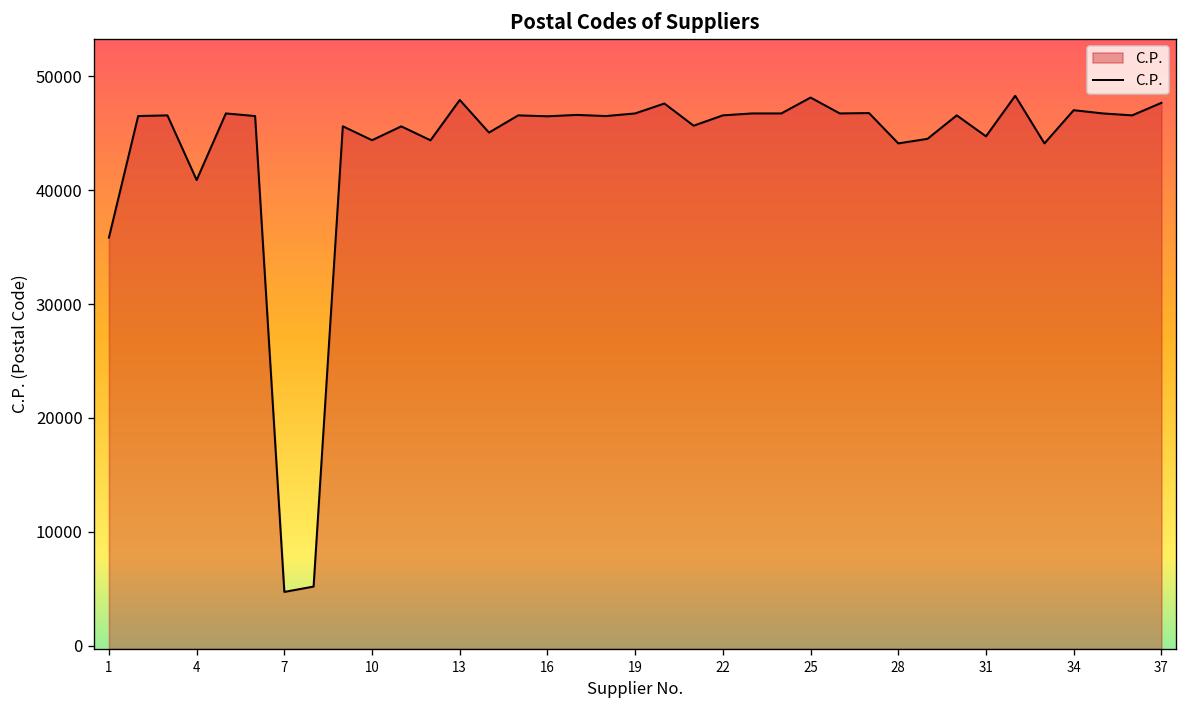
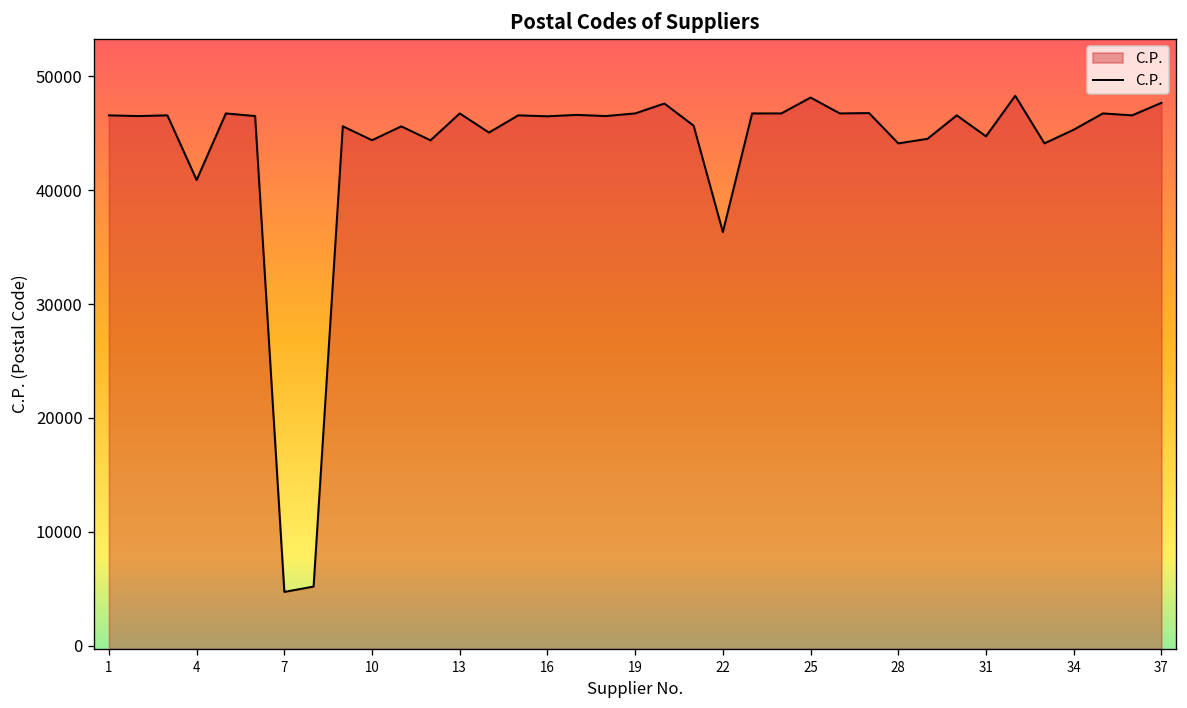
1: 36000 -> 47000
13: 48000 -> 47000
22: 47000 -> 36000
34: 47000 -> 45000
